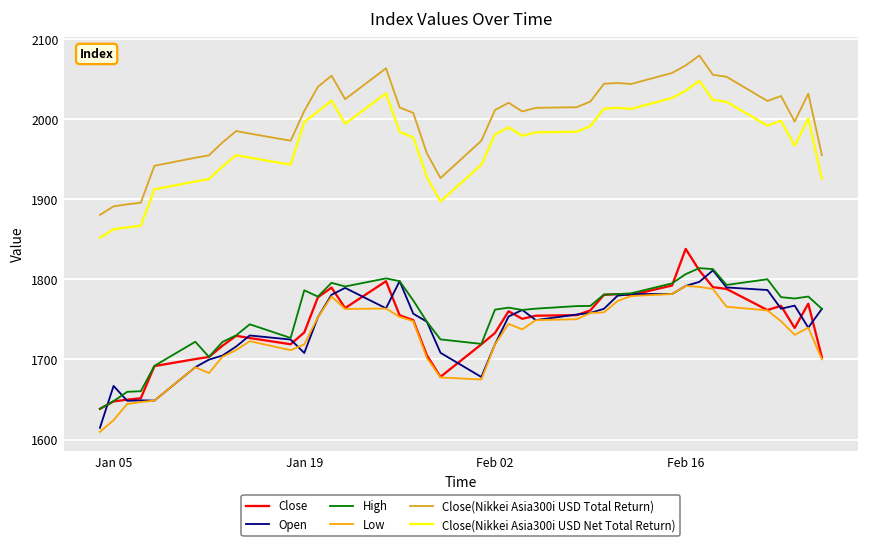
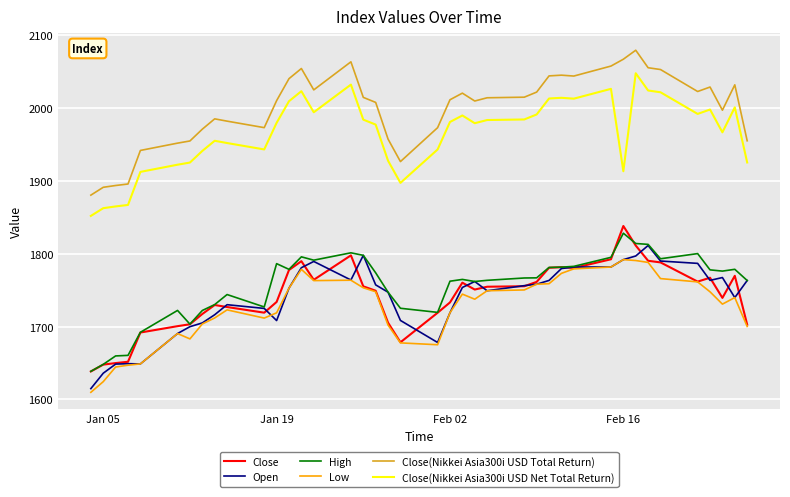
Open, Jan 05: 1670 -> 1640
Close(Nikkei Asia300i USD Net Total Return), Jan 19: 2000 -> 1980
High, Feb 16: 1810 -> 1830
Close(Nikkei Asia300i USD Net Total Return), Feb 16: 2040 -> 1910
